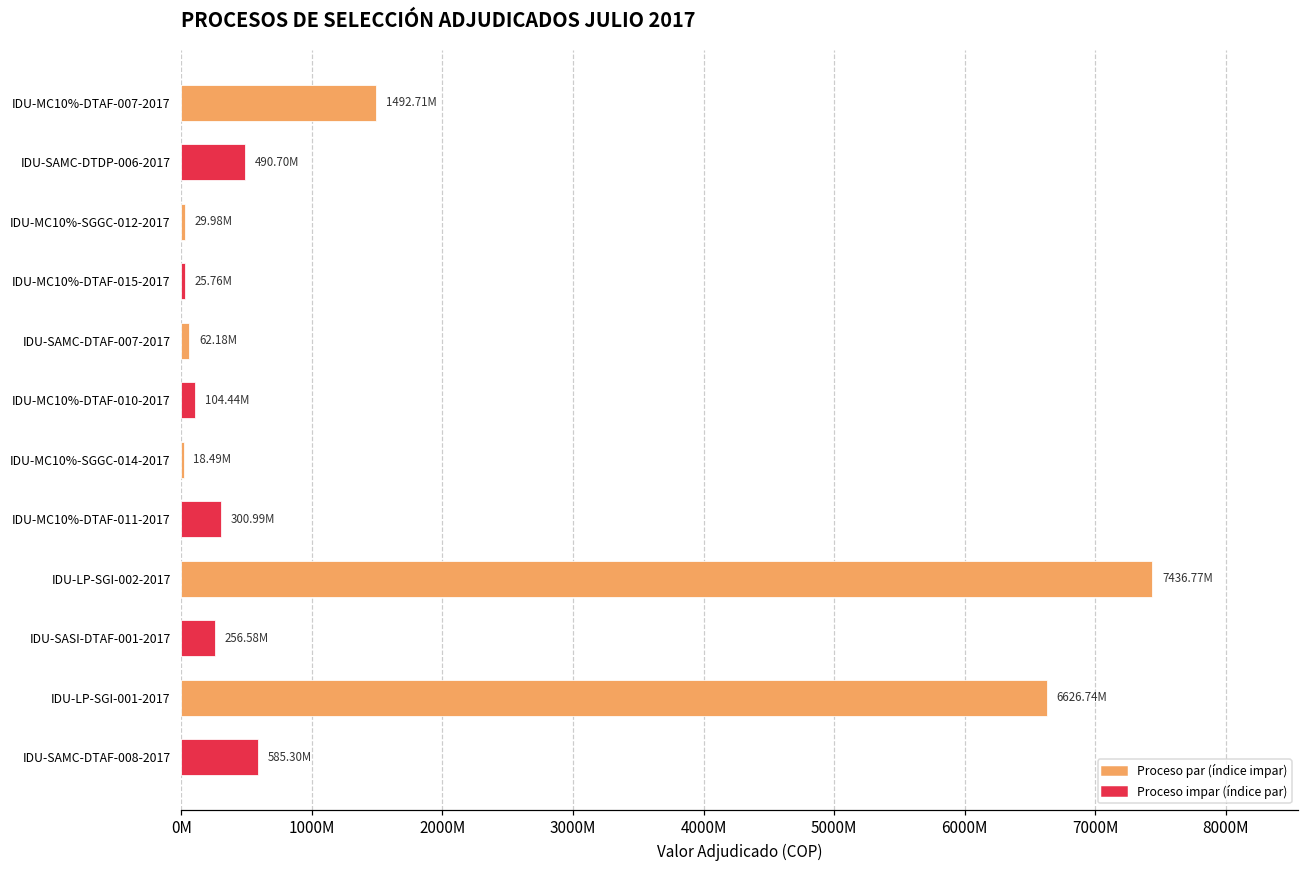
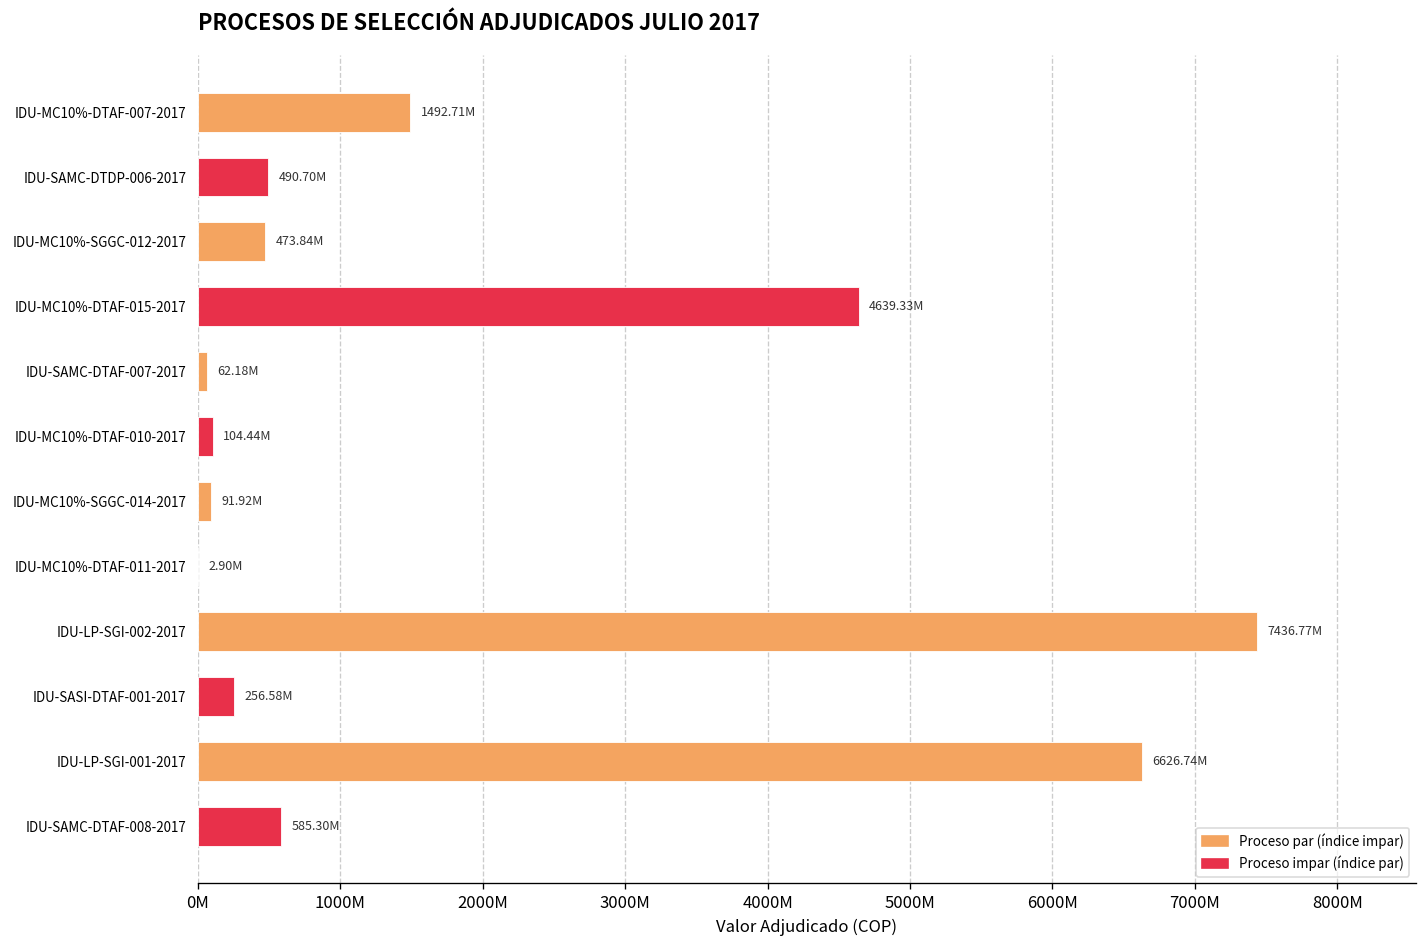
IDU-MC10%-SGGC-012-2017: 29.98M -> 473.84M
IDU-MC10%-DTAF-015-2017: 25.76M -> 4639.33M
IDU-MC10%-SGGC-014-2017: 18.49M -> 91.92M
IDU-MC10%-DTAF-011-2017: 300.99M -> 2.90M
